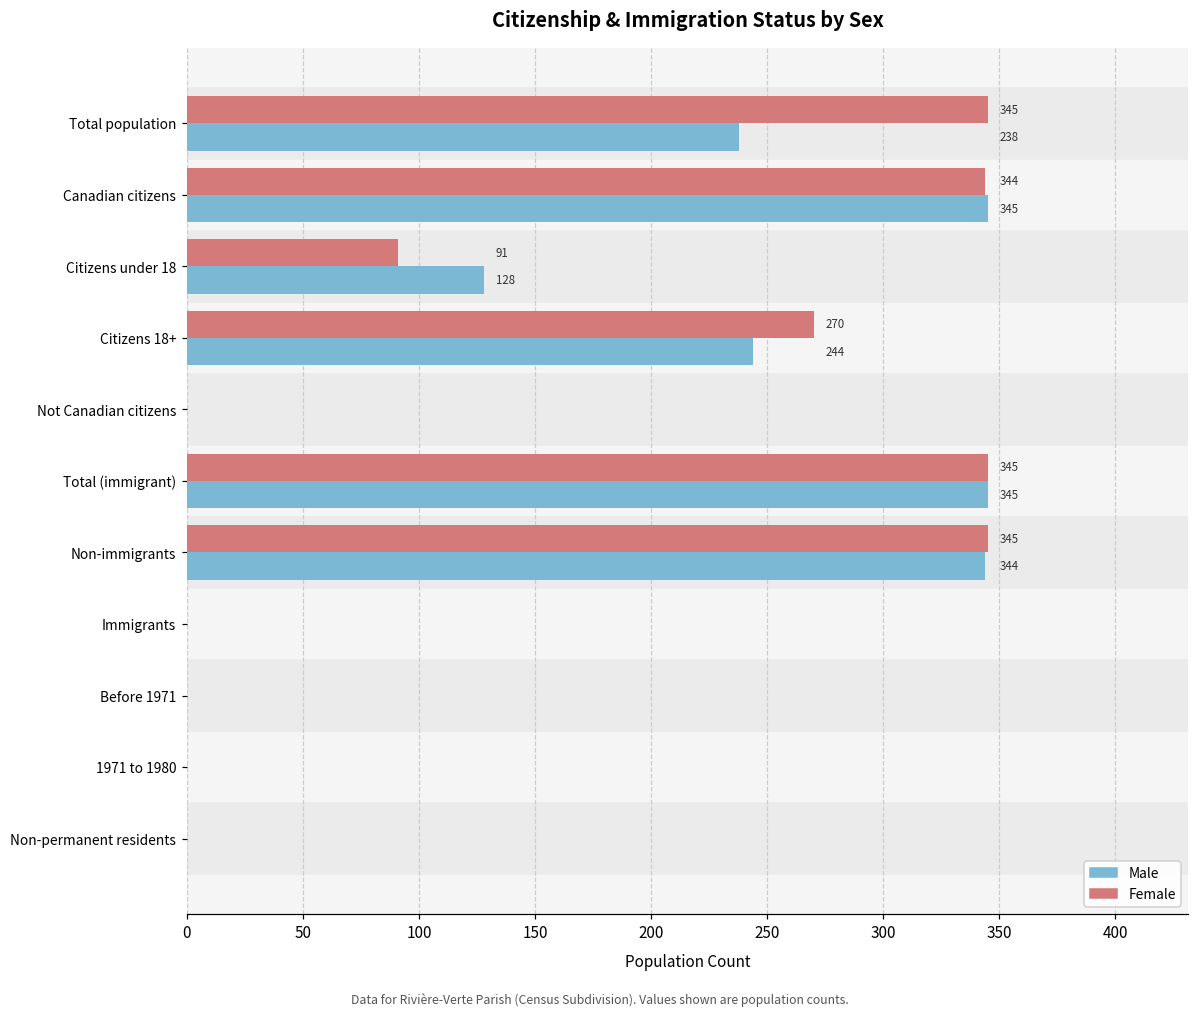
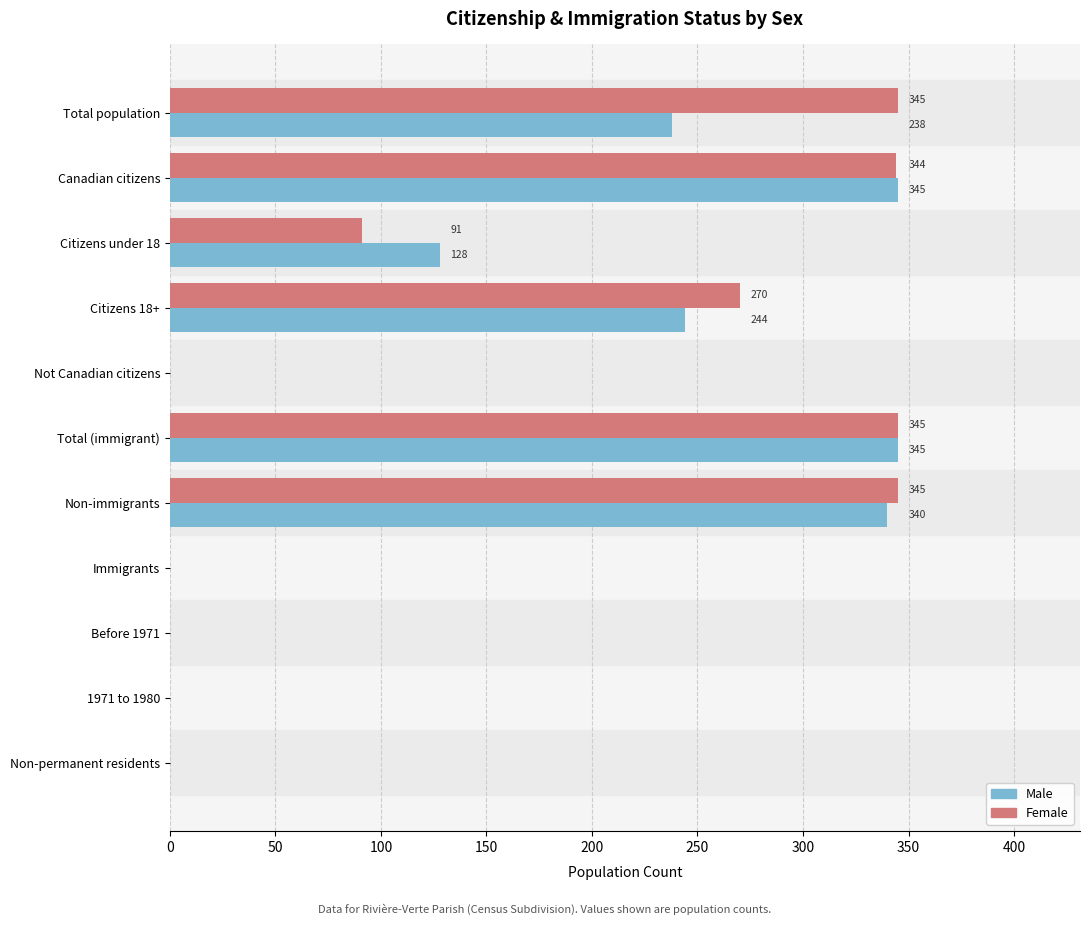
Male, Non-immigrants: 344 -> 340
